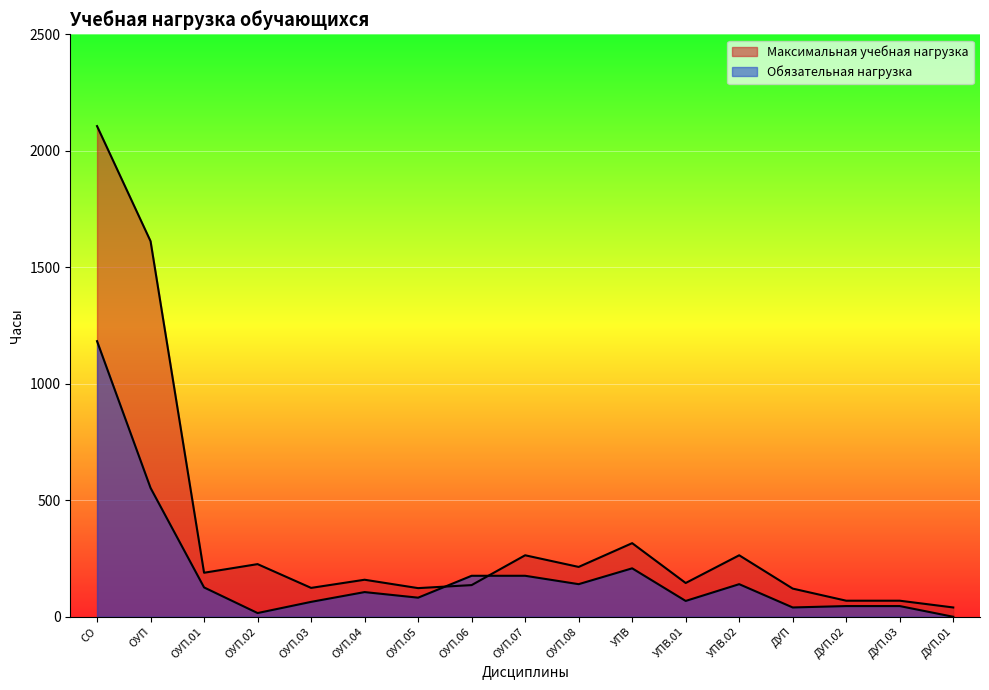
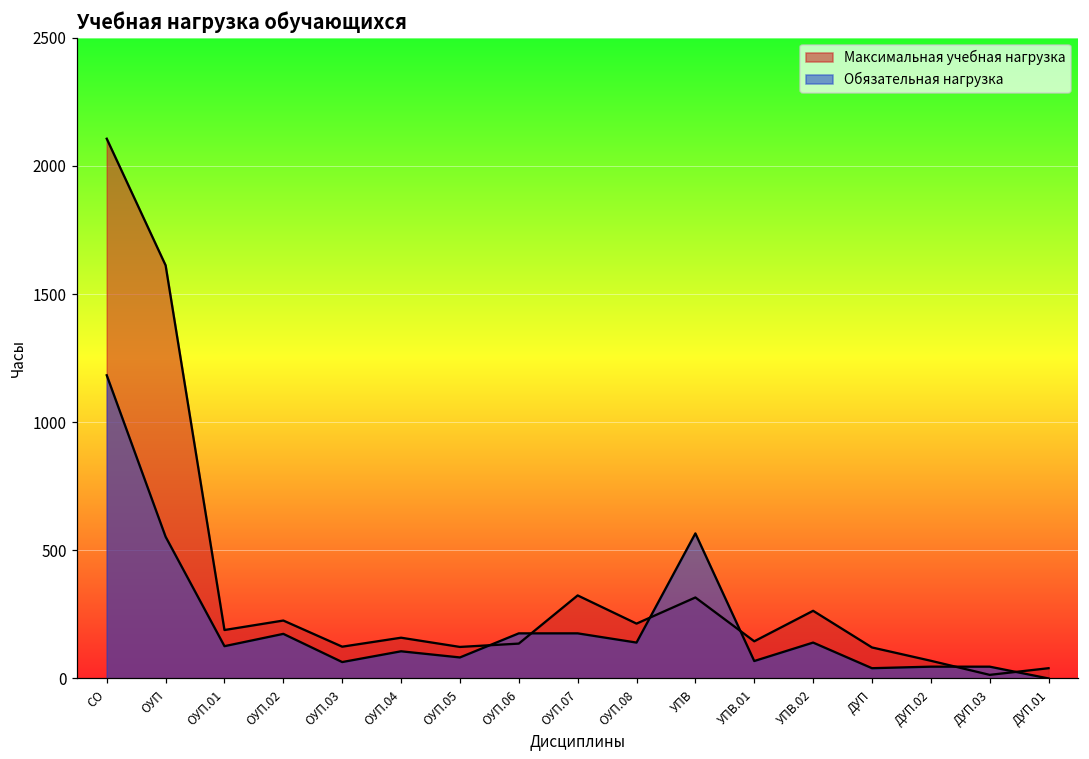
Обязательная нагрузка, ОУП.02: 20 -> 170
Максимальная учебная нагрузка, ОУП.07: 260 -> 320
Обязательная нагрузка, УПВ: 210 -> 570
Максимальная учебная нагрузка, ДУП.03: 70 -> 10
